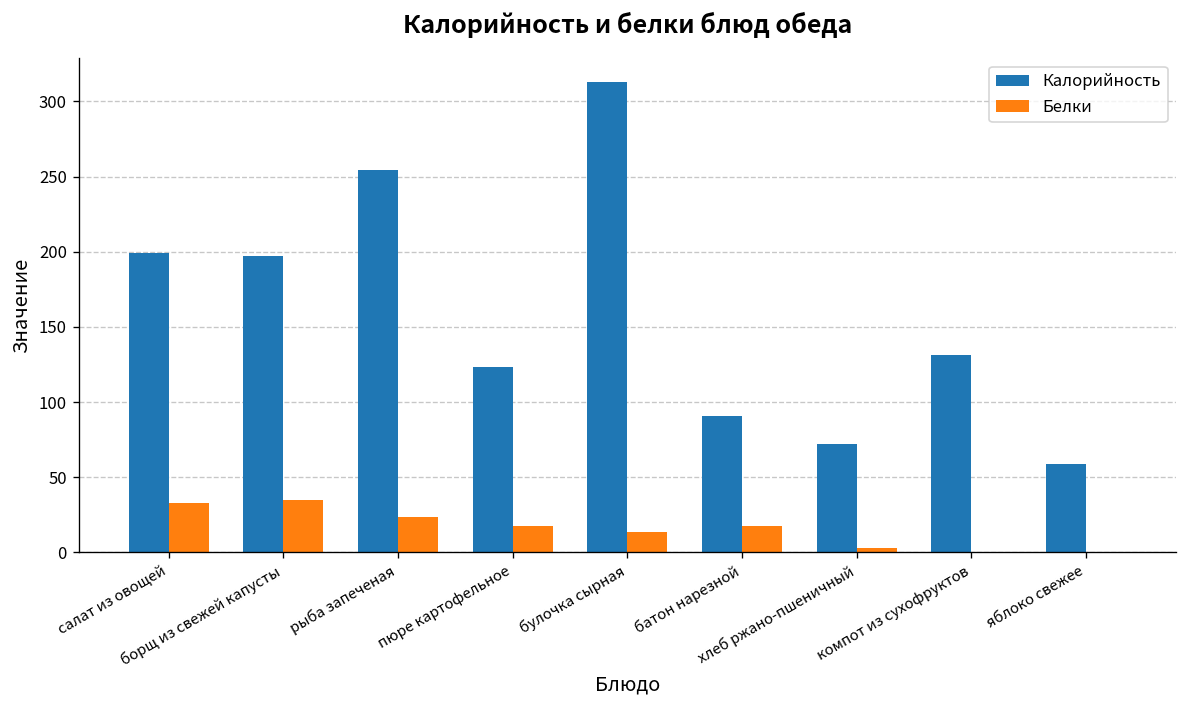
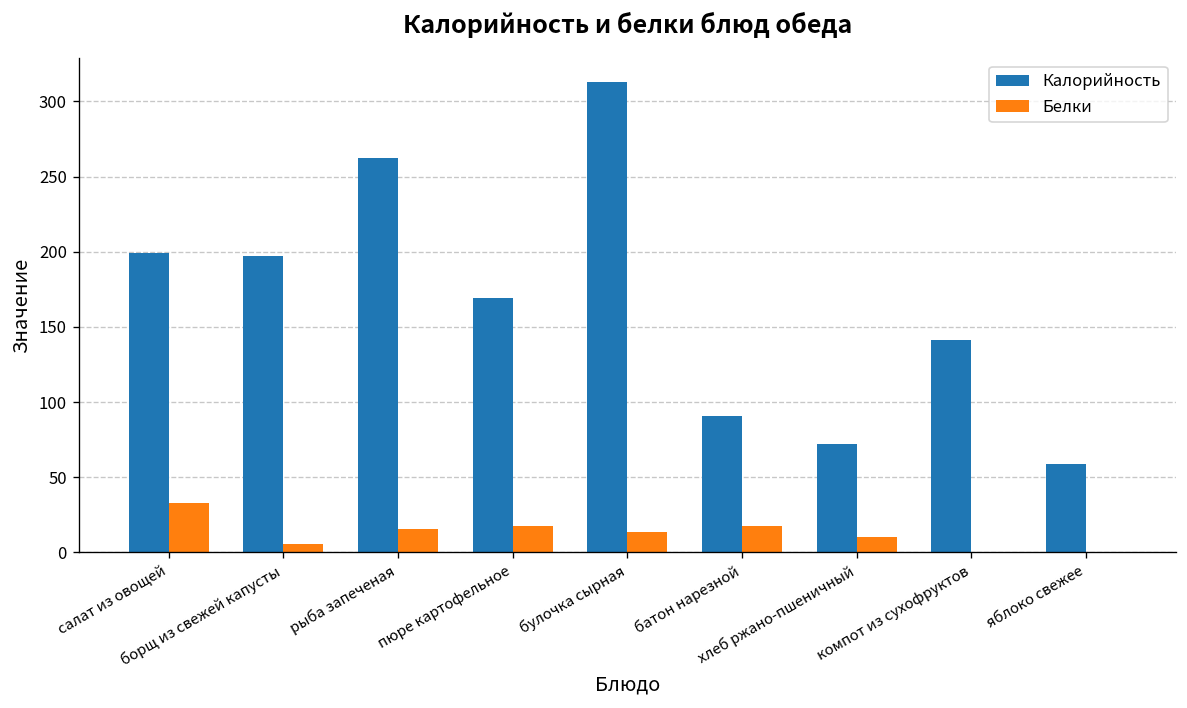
Белки, борщ из свежей капусты: 35 -> 6
Калорийность, рыба запеченая: 254 -> 262
Белки, рыба запеченая: 24 -> 16
Калорийность, пюре картофельное: 123 -> 169
Белки, хлеб ржано-пшеничный: 3 -> 10
Калорийность, компот из сухофруктов: 131 -> 141
